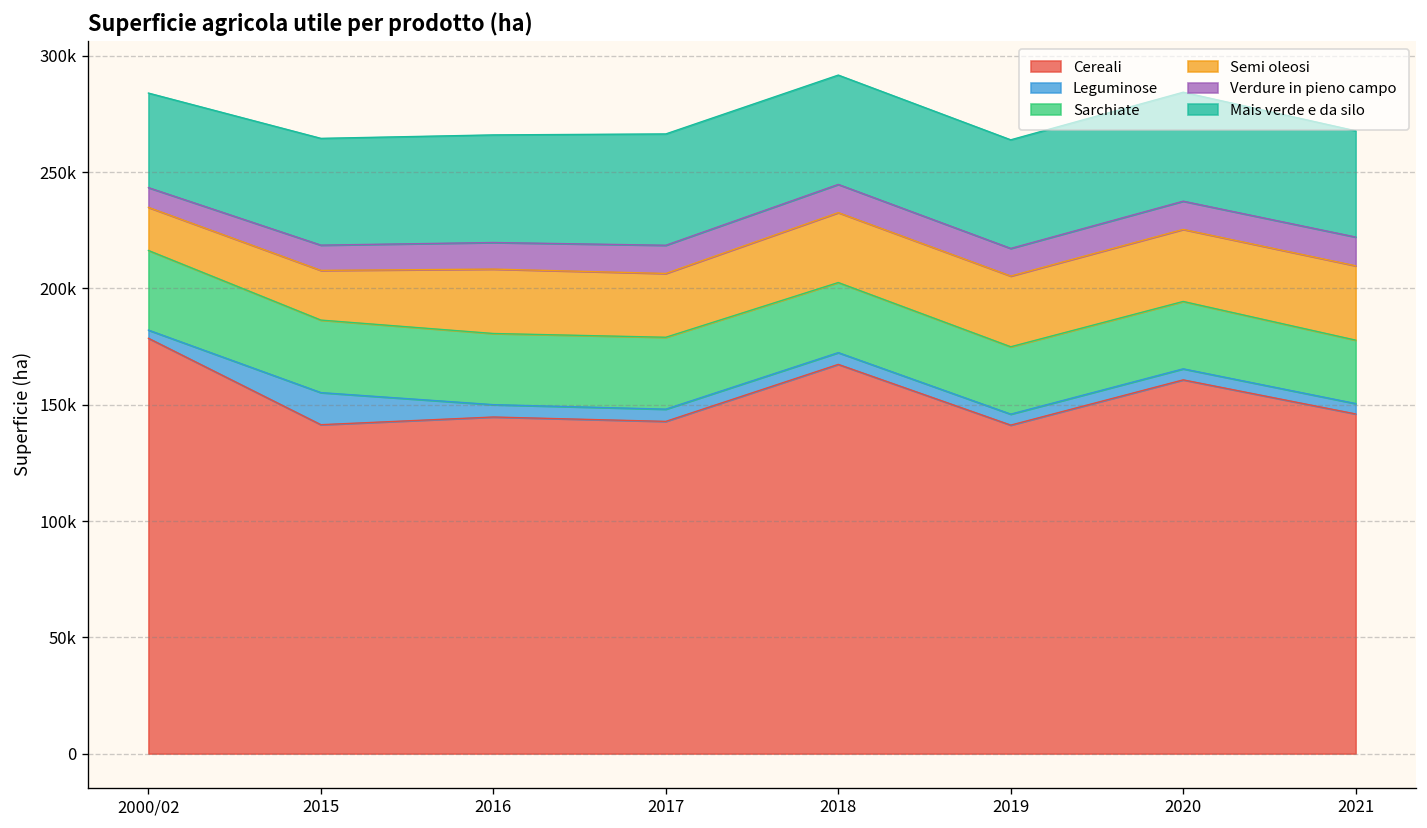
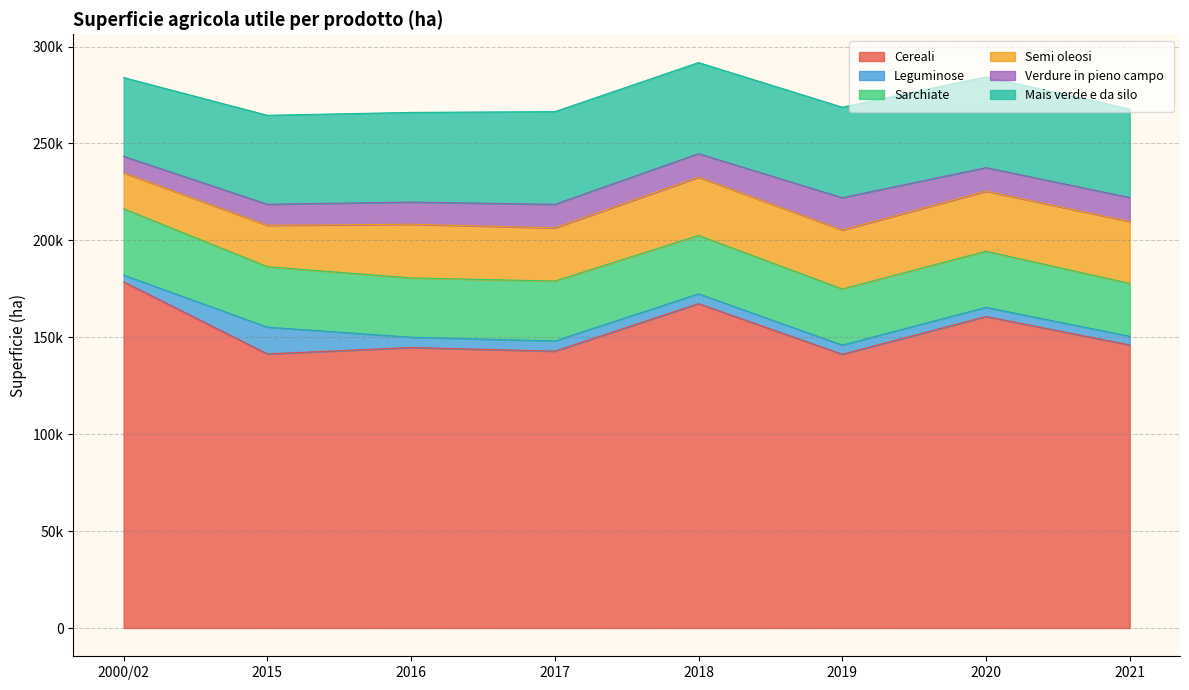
Verdure in pieno campo, 2019: 12000 -> 17000
